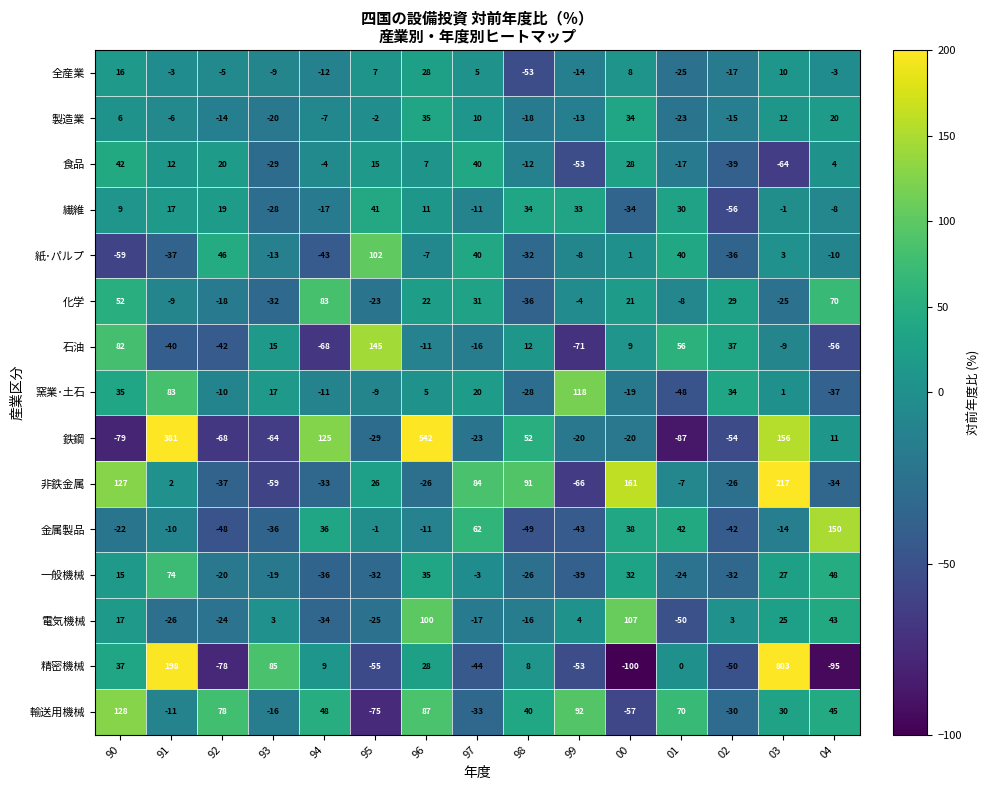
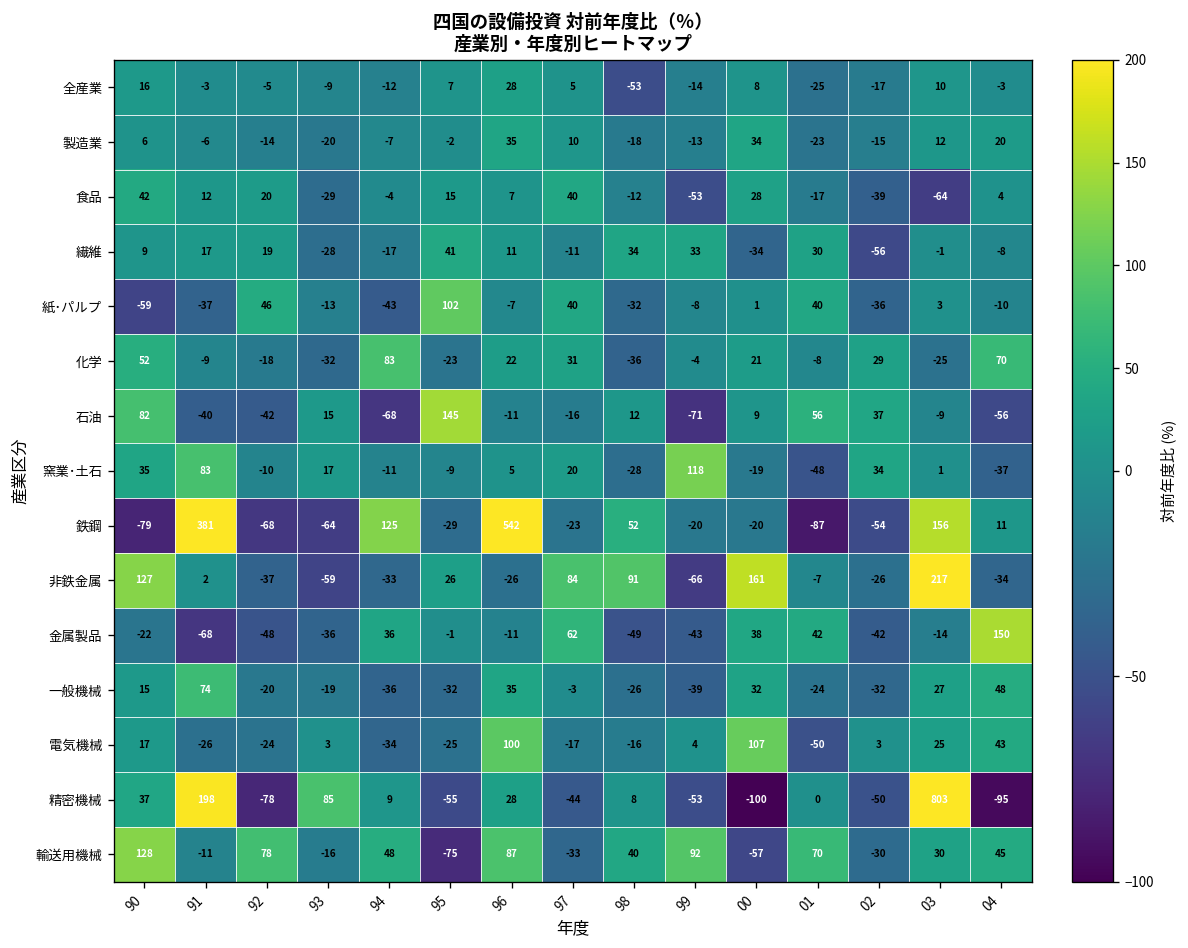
金属製品, 91: -10 -> -68
